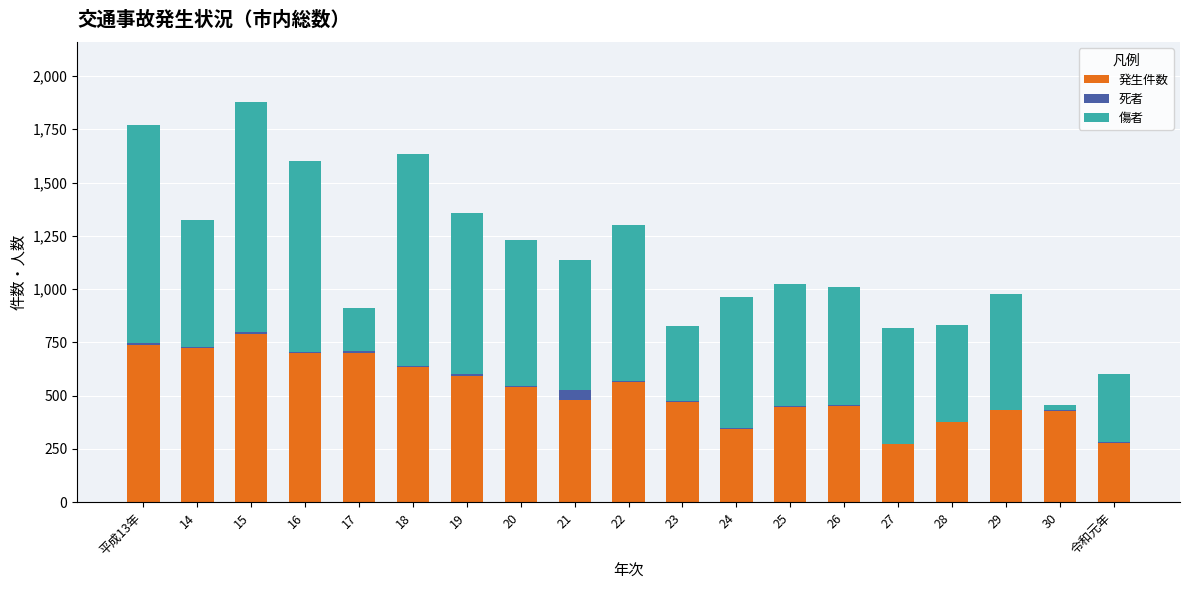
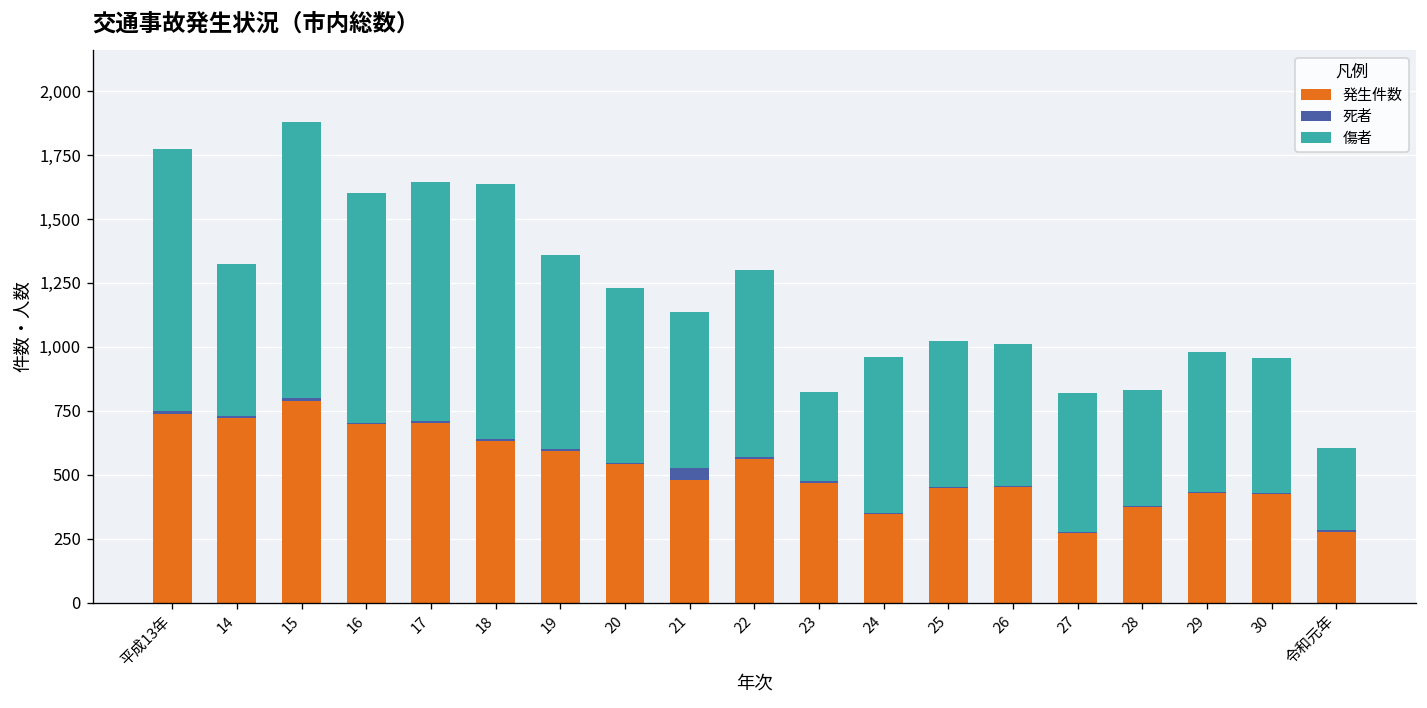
傷者, 17: 200 -> 930
傷者, 30: 30 -> 530
